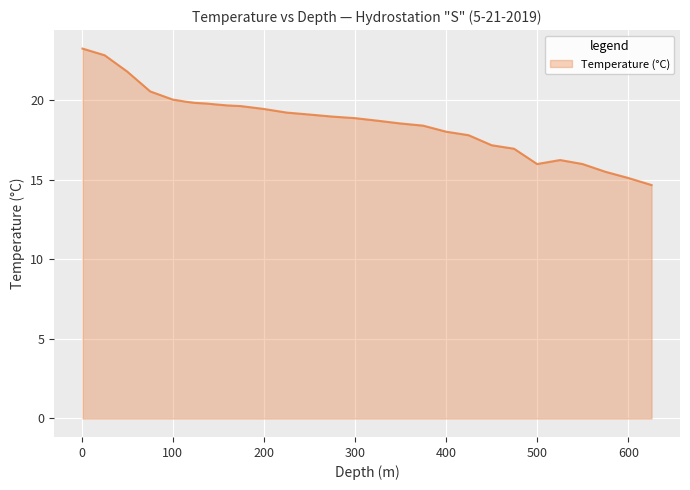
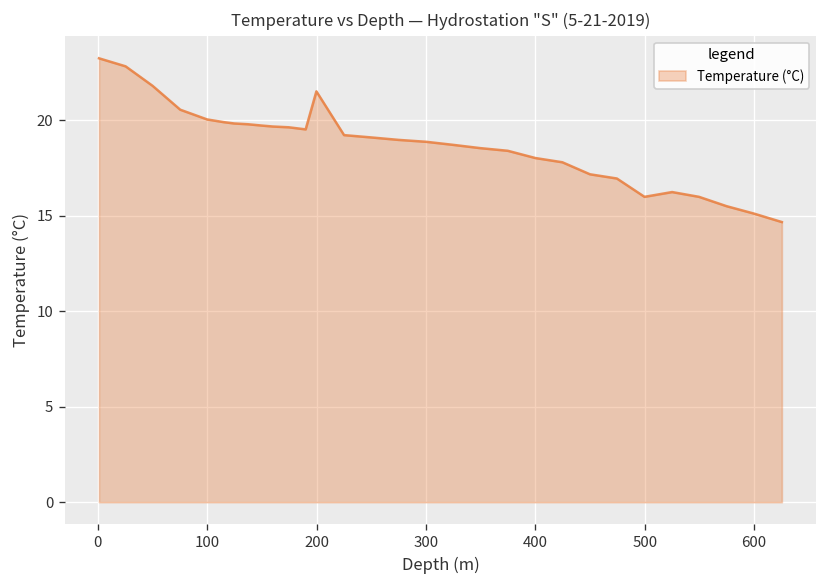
200: 19.4 -> 21.5
